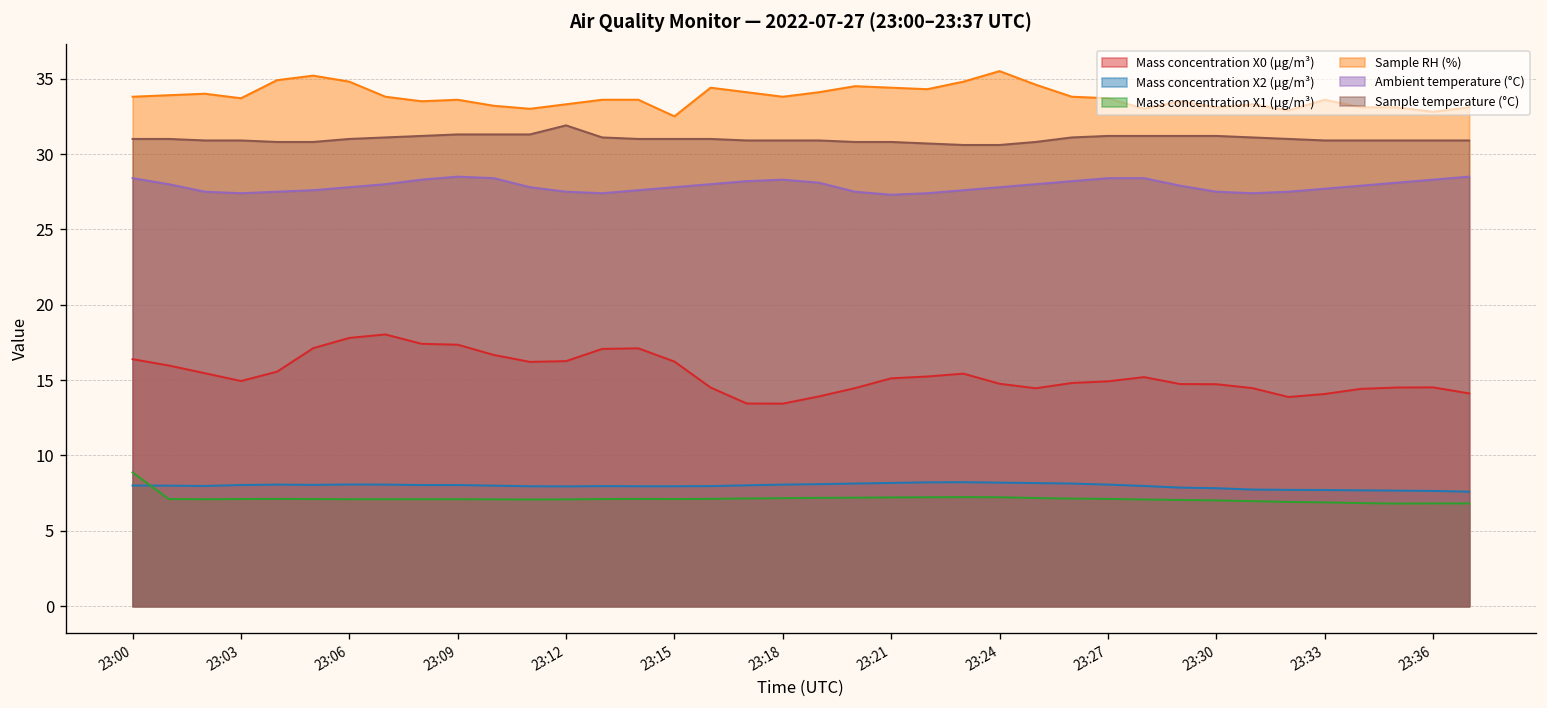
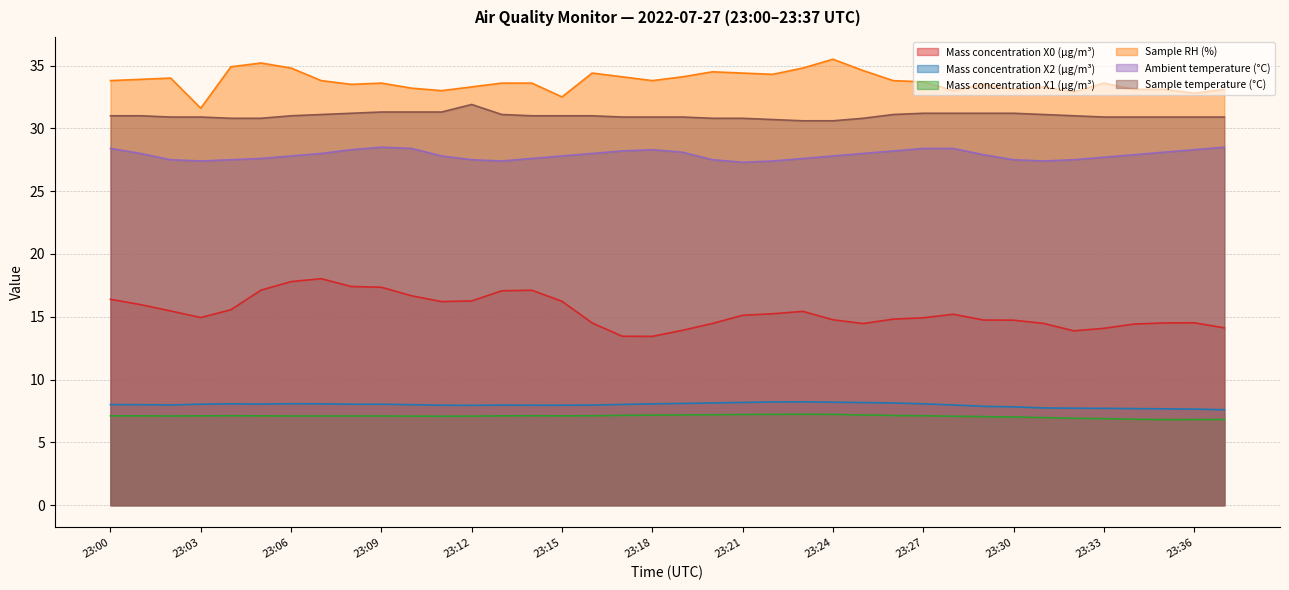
Mass concentration X1 (μg/m³), 23:00: 8.9 -> 7.1
Sample RH (%), 23:03: 33.7 -> 31.6
